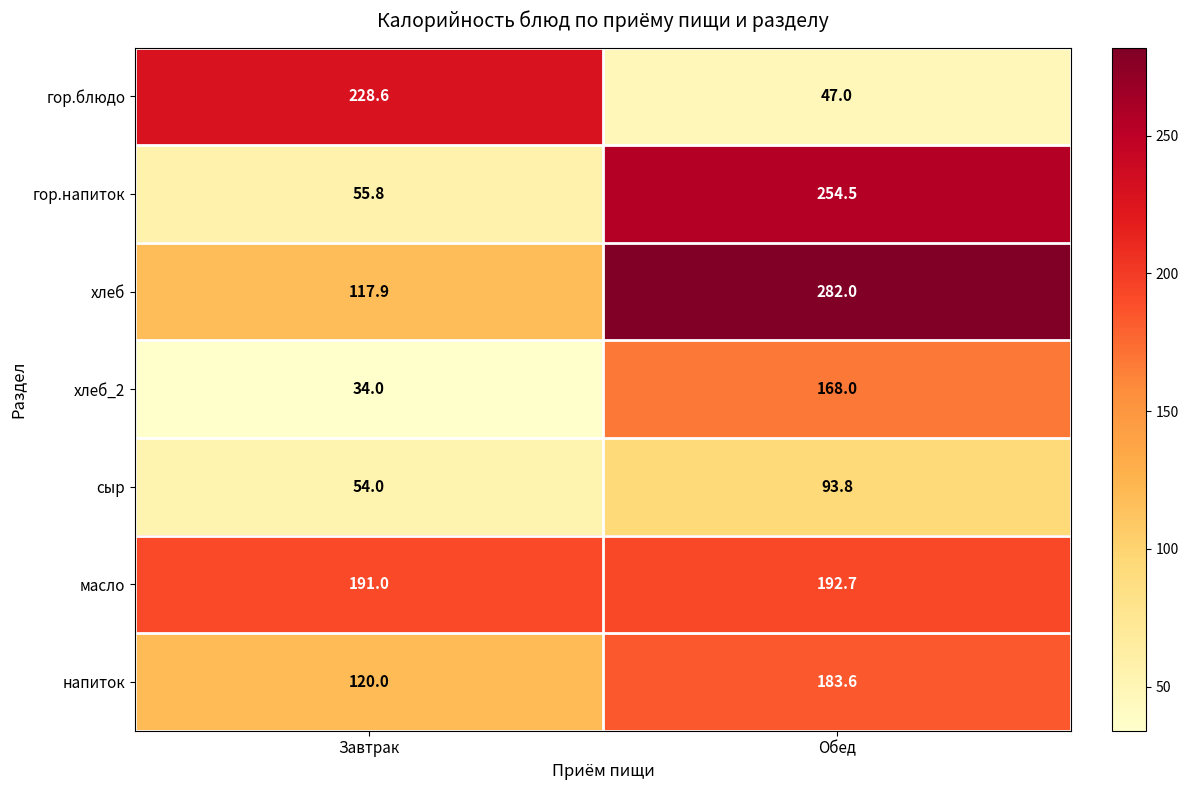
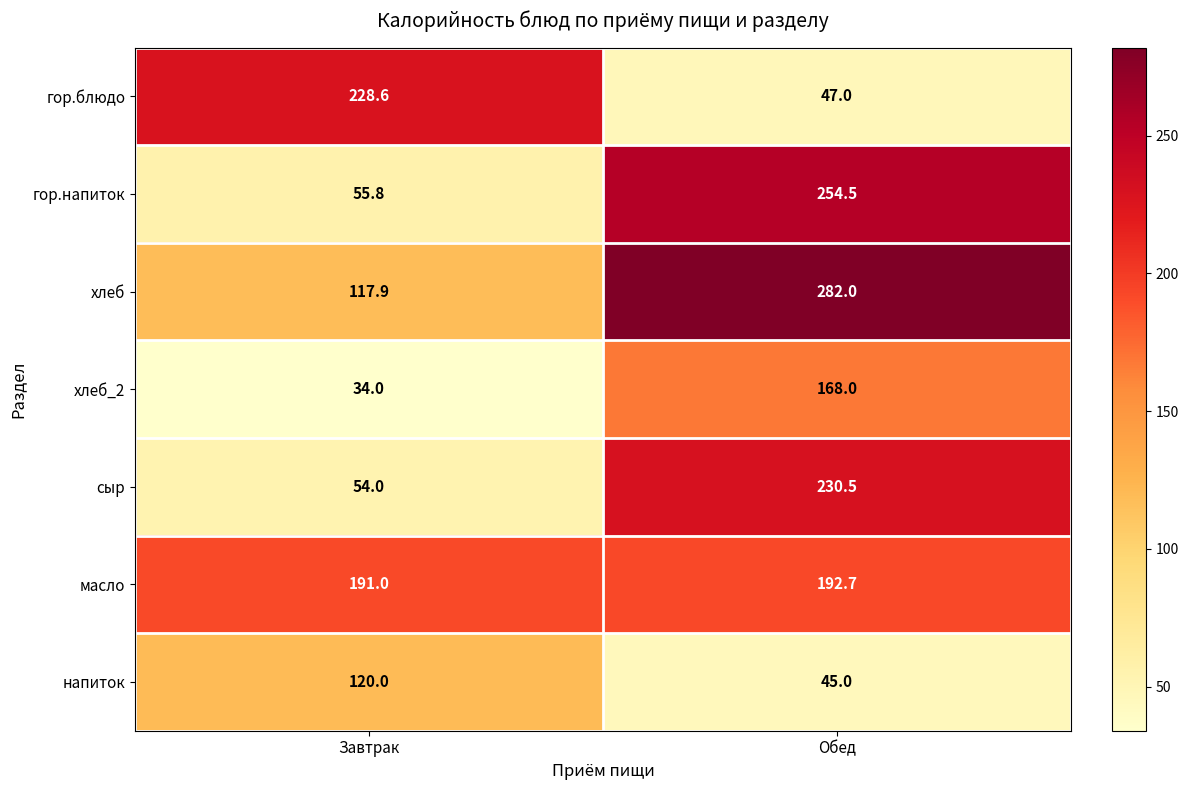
сыр, Обед: 93.8 -> 230.5
напиток, Обед: 183.6 -> 45.0
